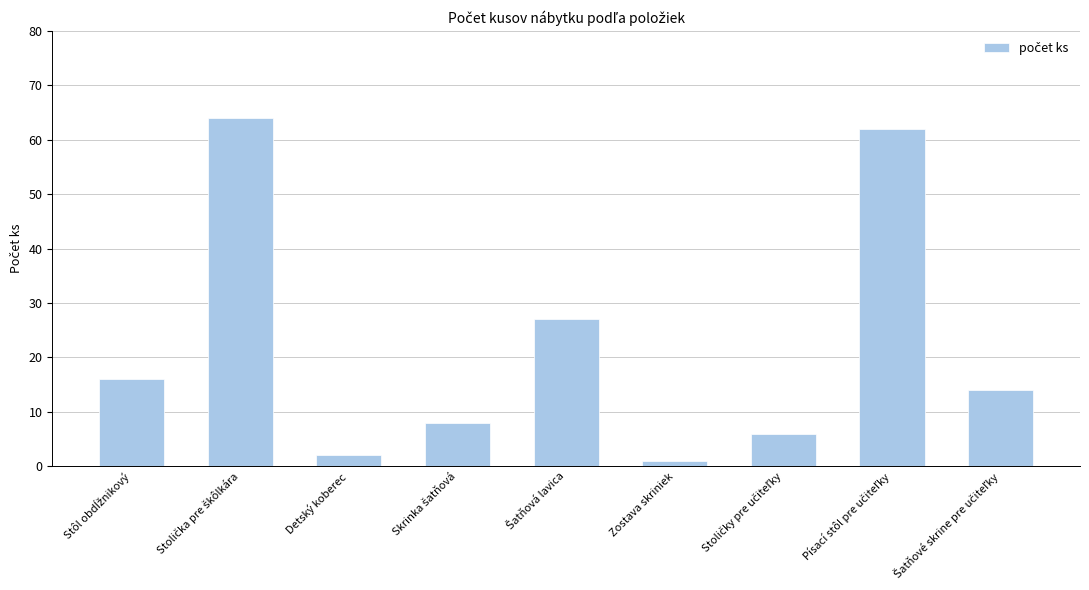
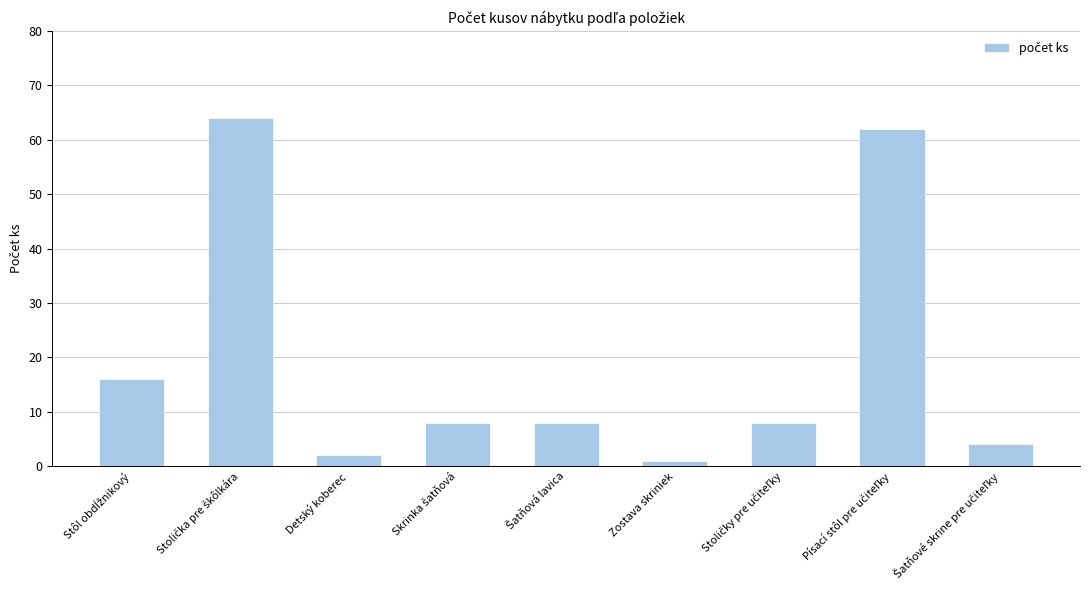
Šatňová lavica: 27 -> 8
Stoličky pre učiteľky: 6 -> 8
Šatňové skrine pre učiteľky: 14 -> 4
